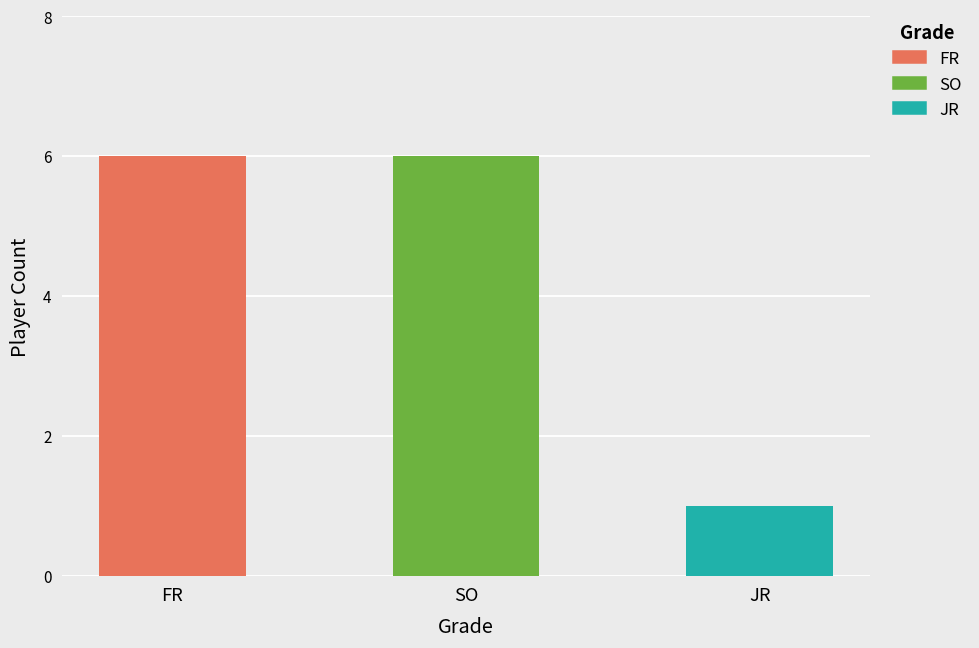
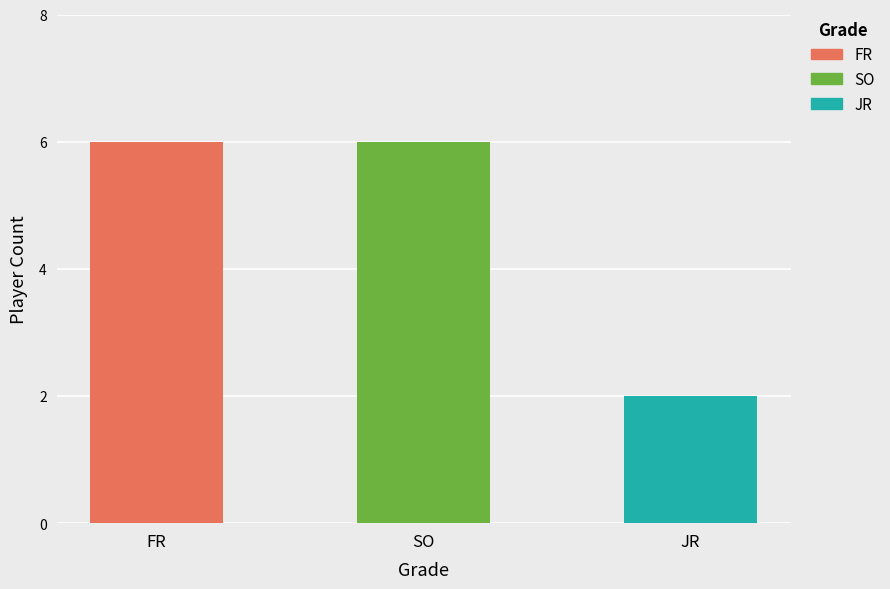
JR: 1 -> 2
